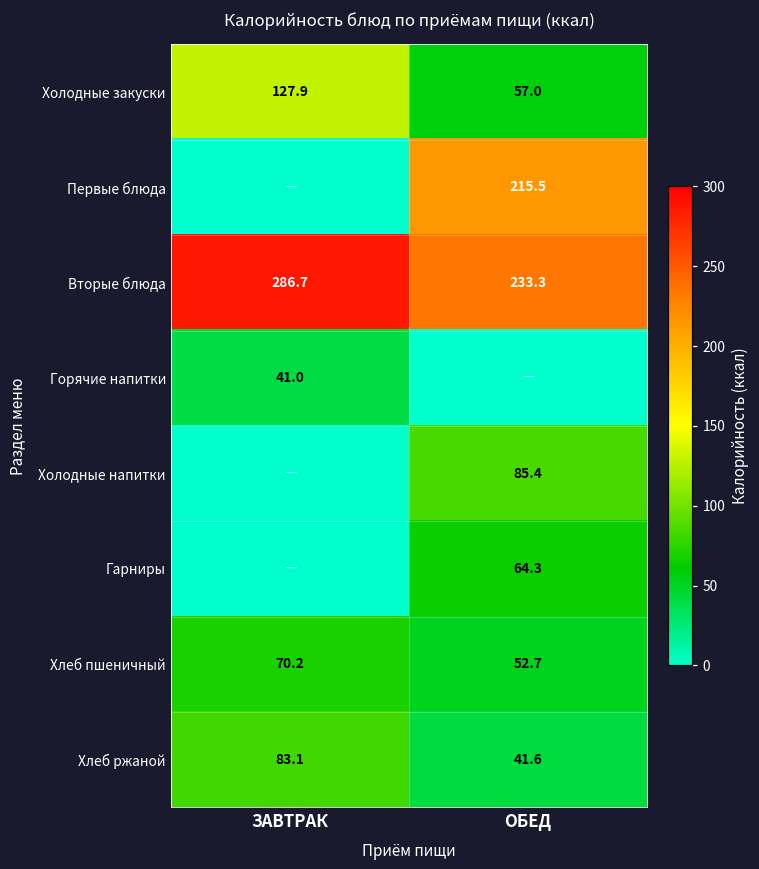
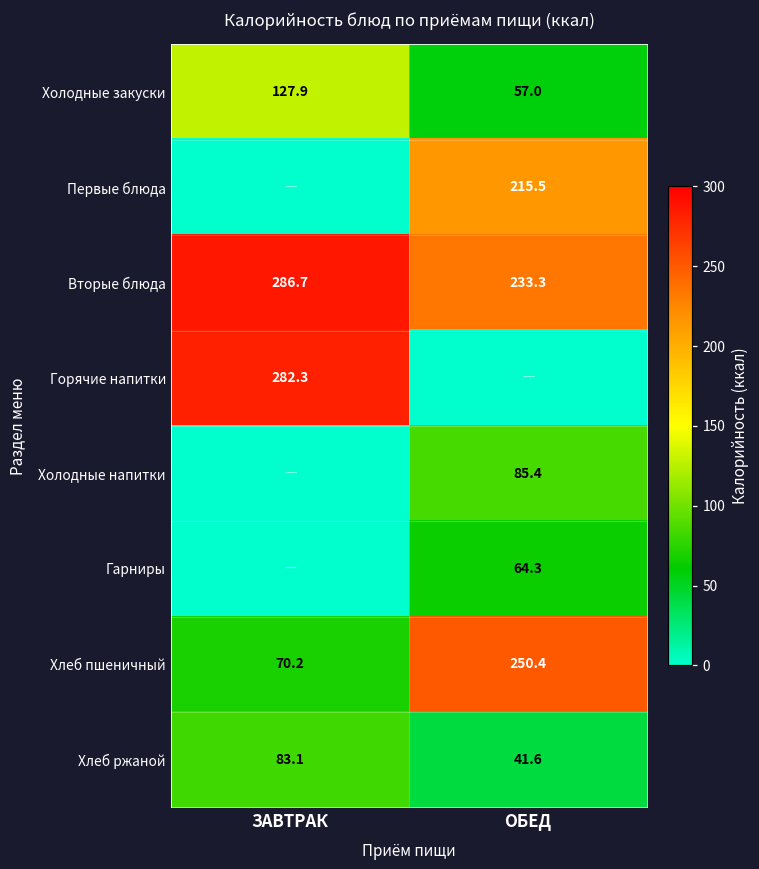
Горячие напитки, ЗАВТРАК: 41.0 -> 282.3
Хлеб пшеничный, ОБЕД: 52.7 -> 250.4
